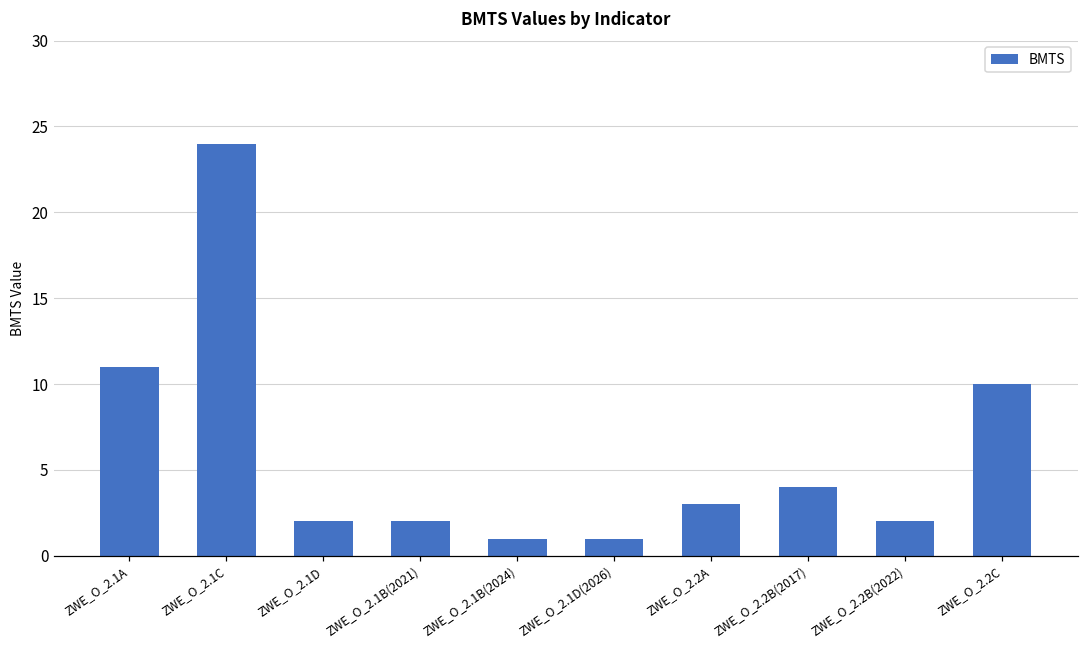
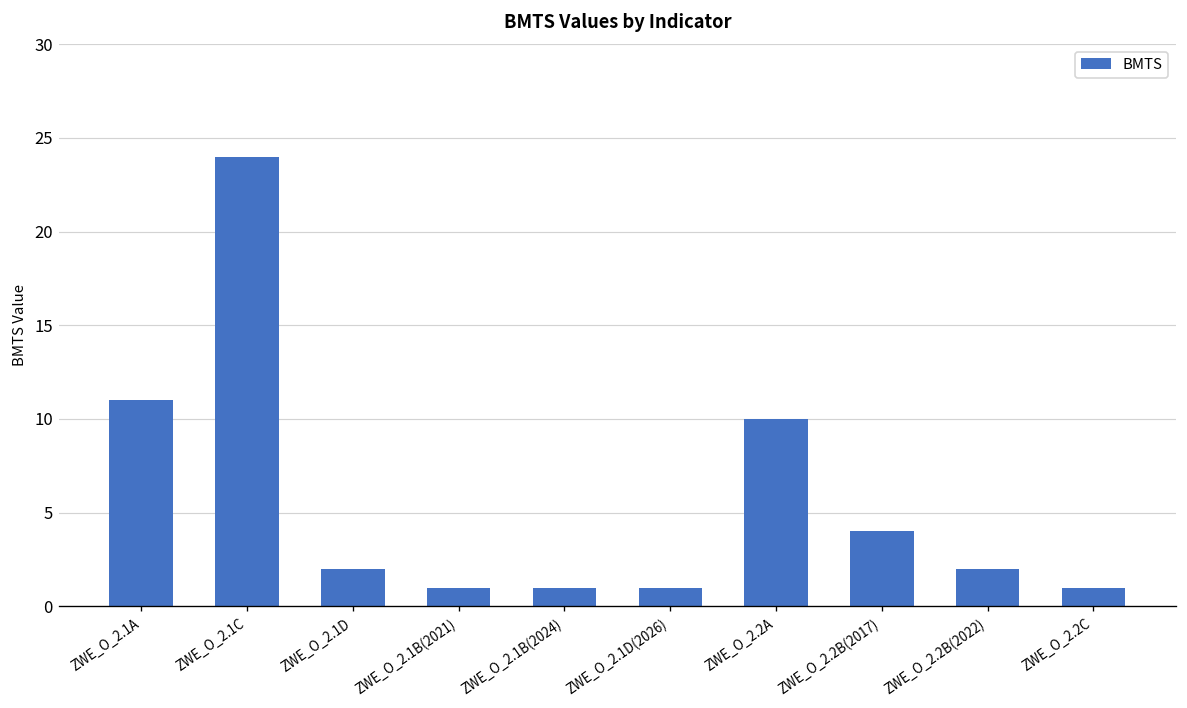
ZWE_O_2.1B(2021): 2 -> 1
ZWE_O_2.2A: 3 -> 10
ZWE_O_2.2C: 10 -> 1
